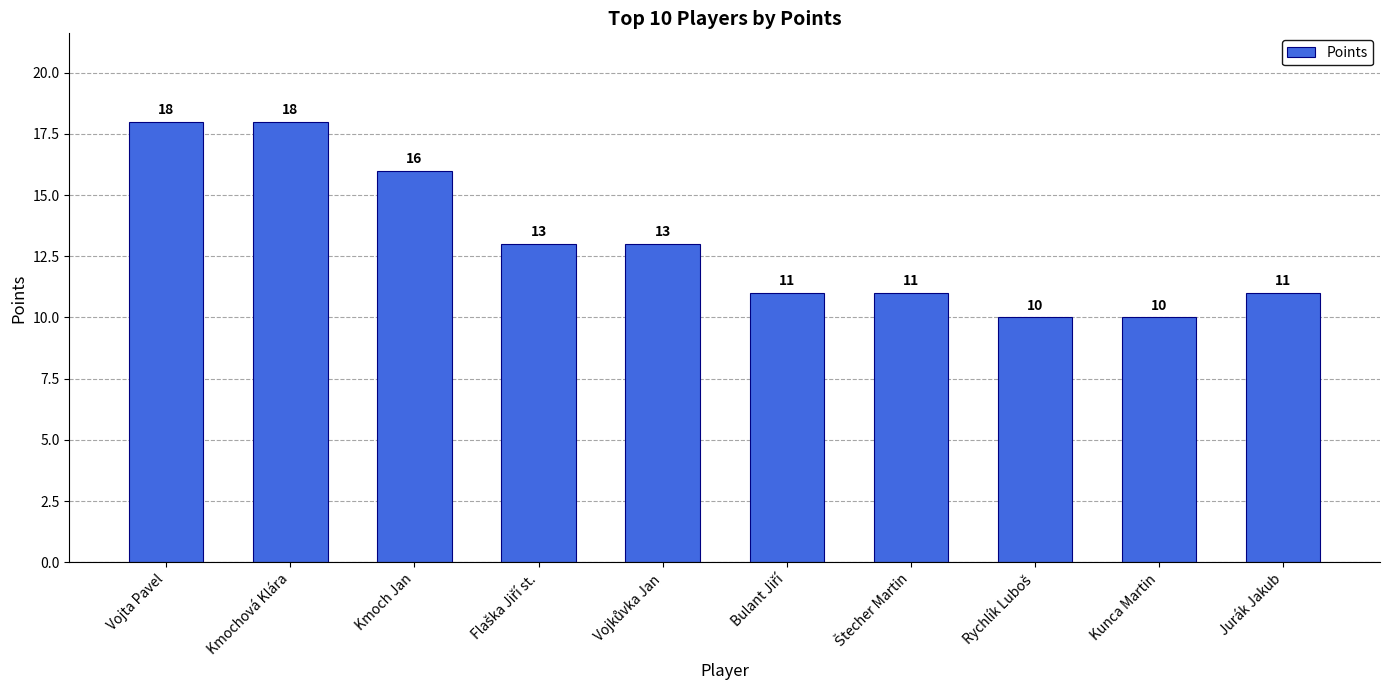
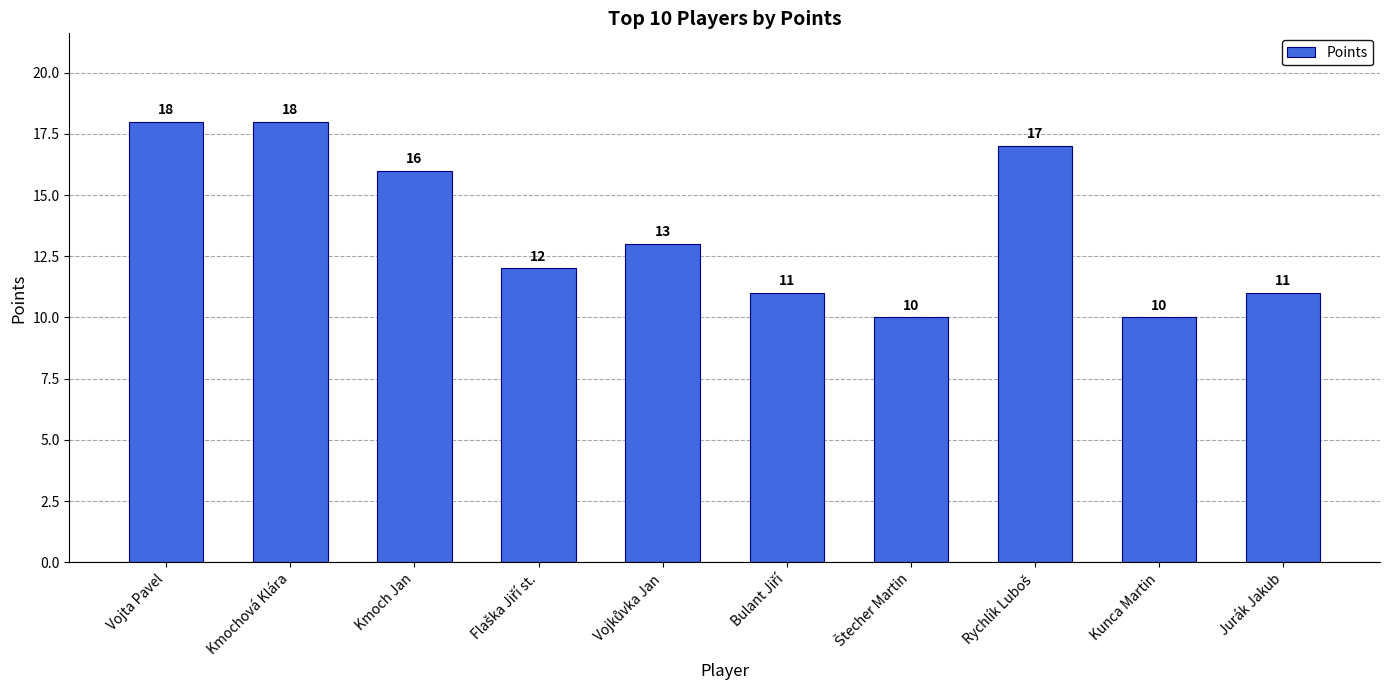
Flaška Jiří st.: 13 -> 12
Štecher Martin: 11 -> 10
Rychlík Luboš: 10 -> 17
